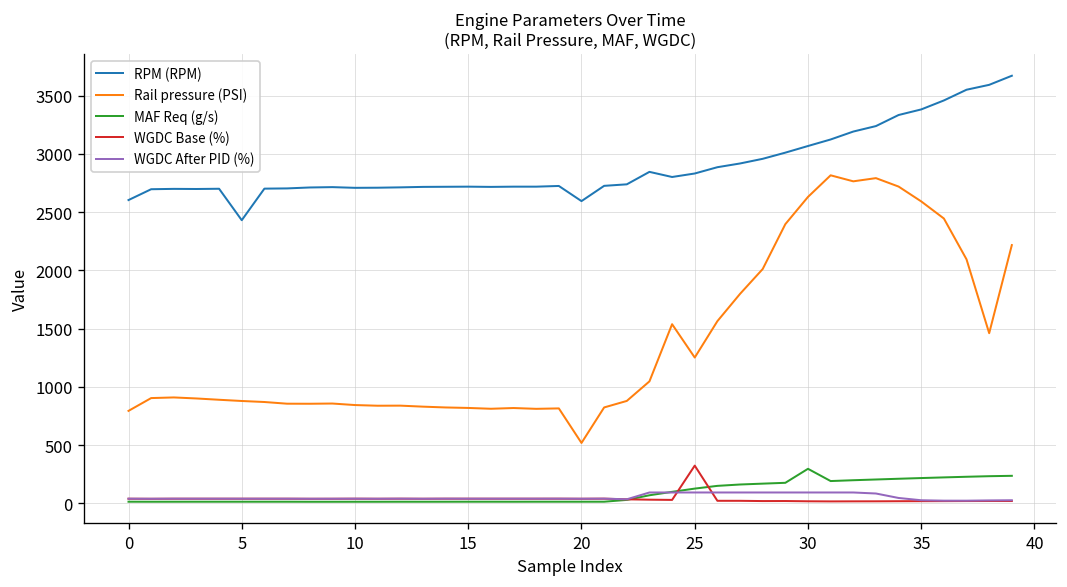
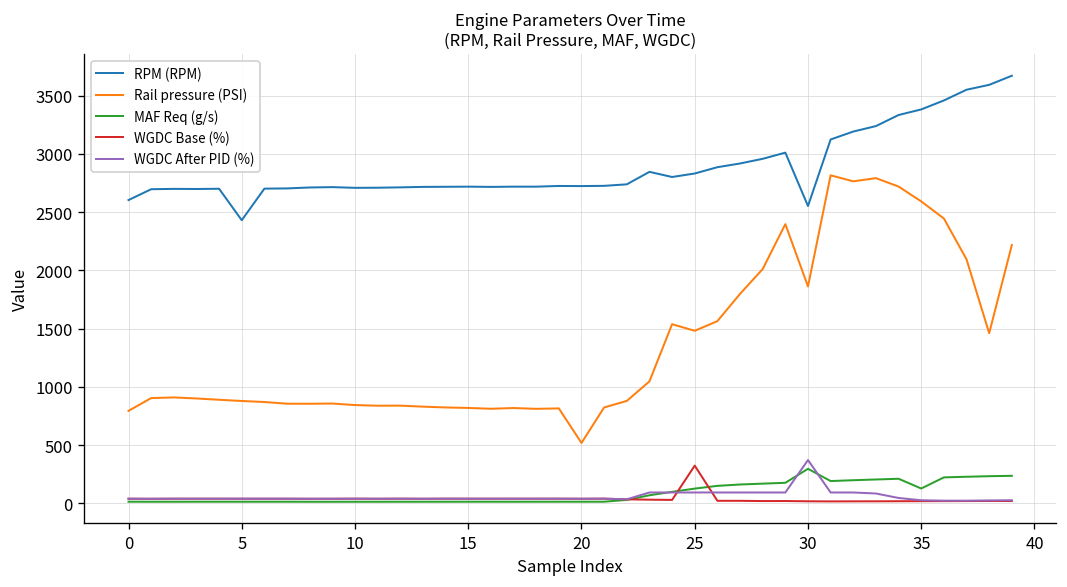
RPM (RPM), 20: 2600 -> 2700
Rail pressure (PSI), 25: 1300 -> 1500
RPM (RPM), 30: 3100 -> 2600
Rail pressure (PSI), 30: 2600 -> 1900
WGDC After PID (%), 30: 100 -> 400
MAF Req (g/s), 35: 200 -> 100
